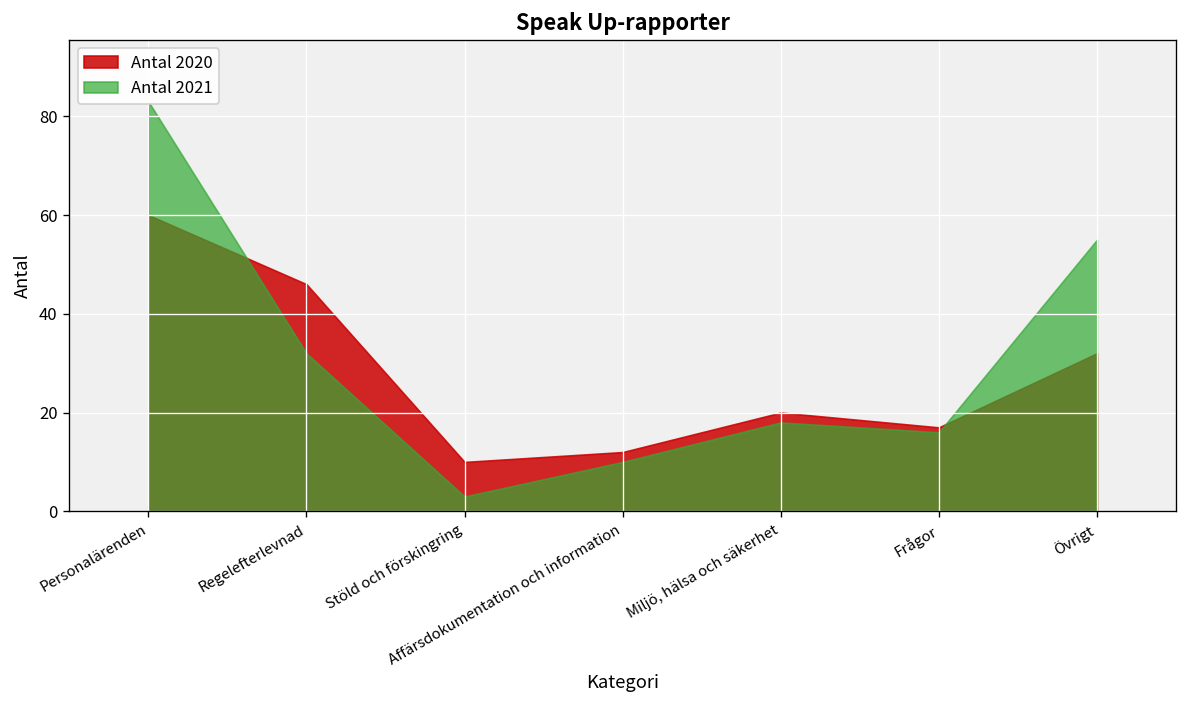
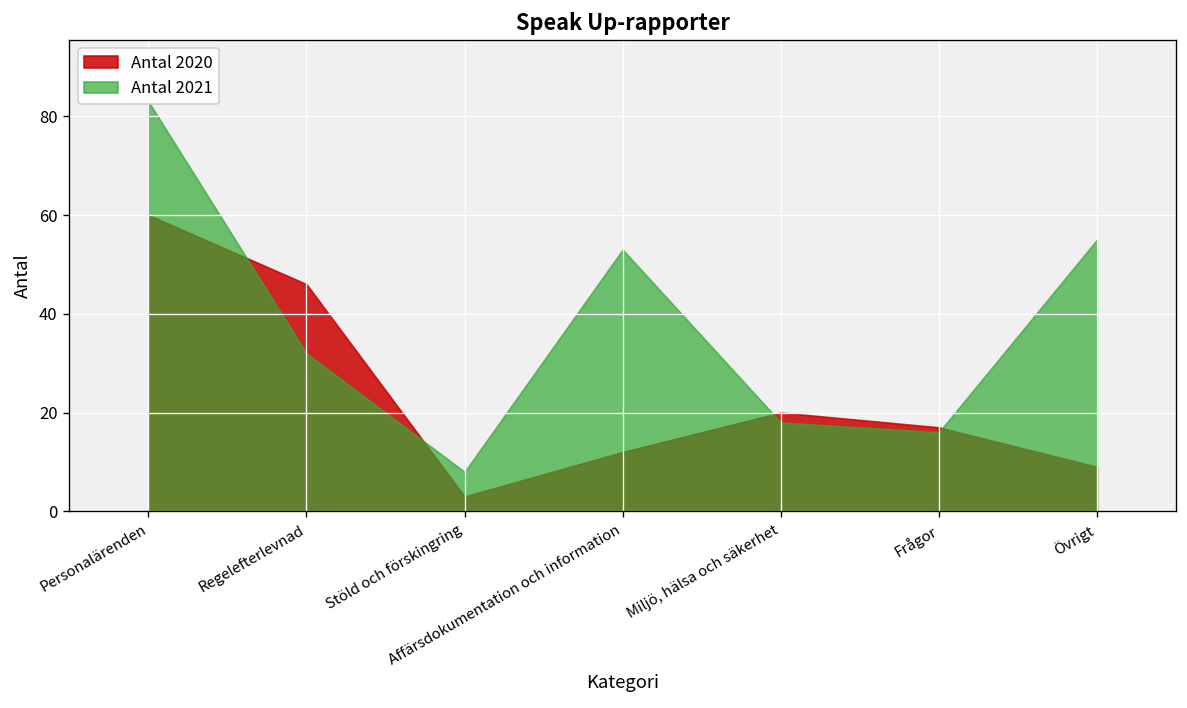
Antal 2020, Stöld och förskingring: 10 -> 3
Antal 2021, Stöld och förskingring: 3 -> 8
Antal 2021, Affärsdokumentation och information: 10 -> 53
Antal 2020, Övrigt: 32 -> 9
